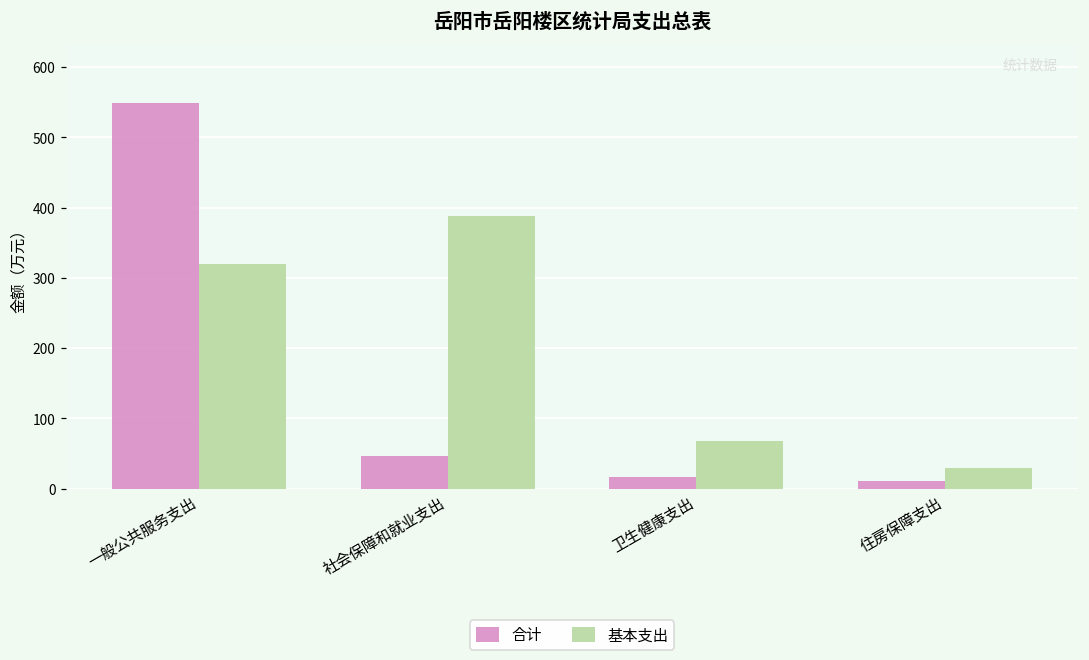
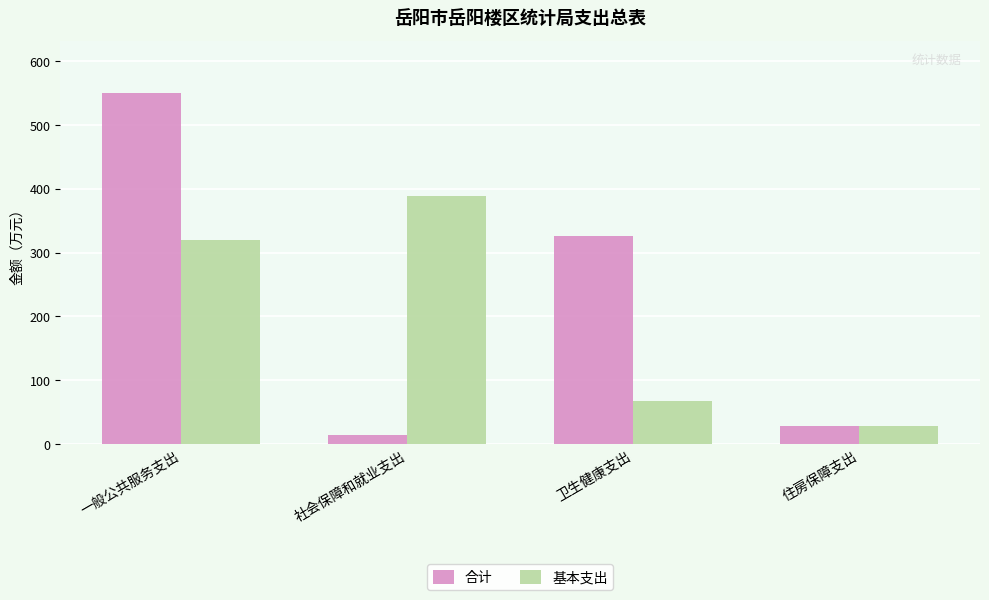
合计, 社会保障和就业支出: 50 -> 10
合计, 卫生健康支出: 20 -> 330
合计, 住房保障支出: 10 -> 30
